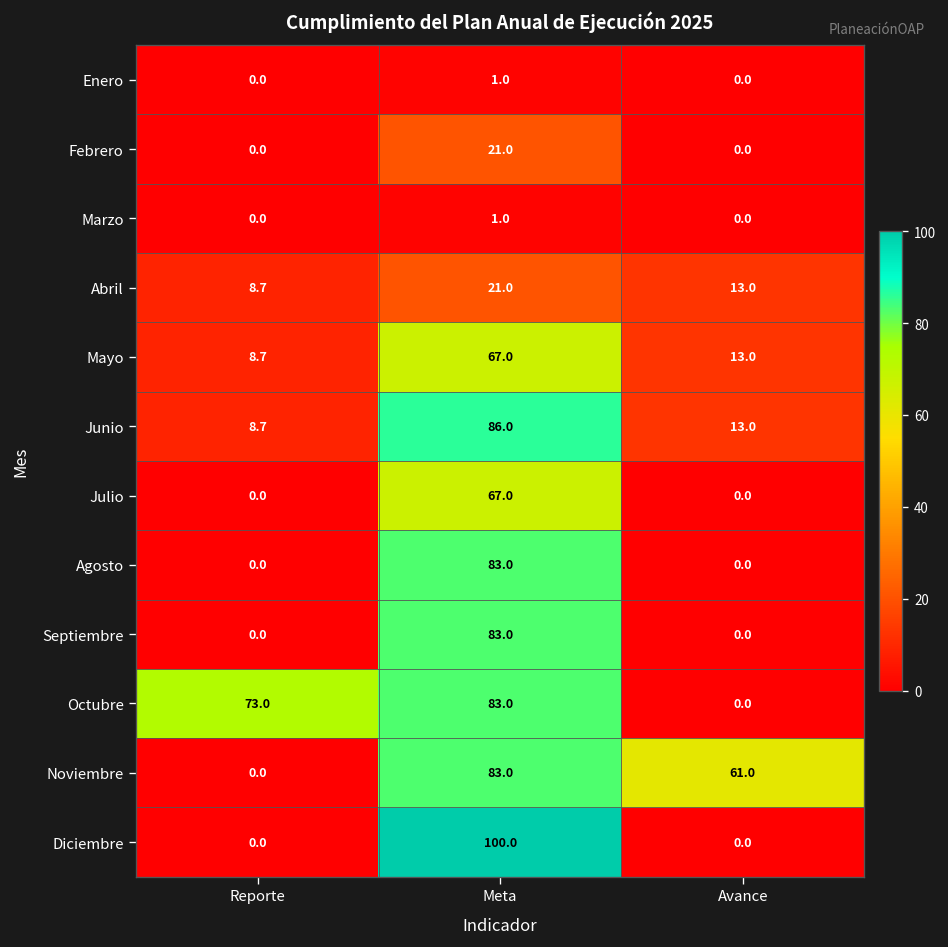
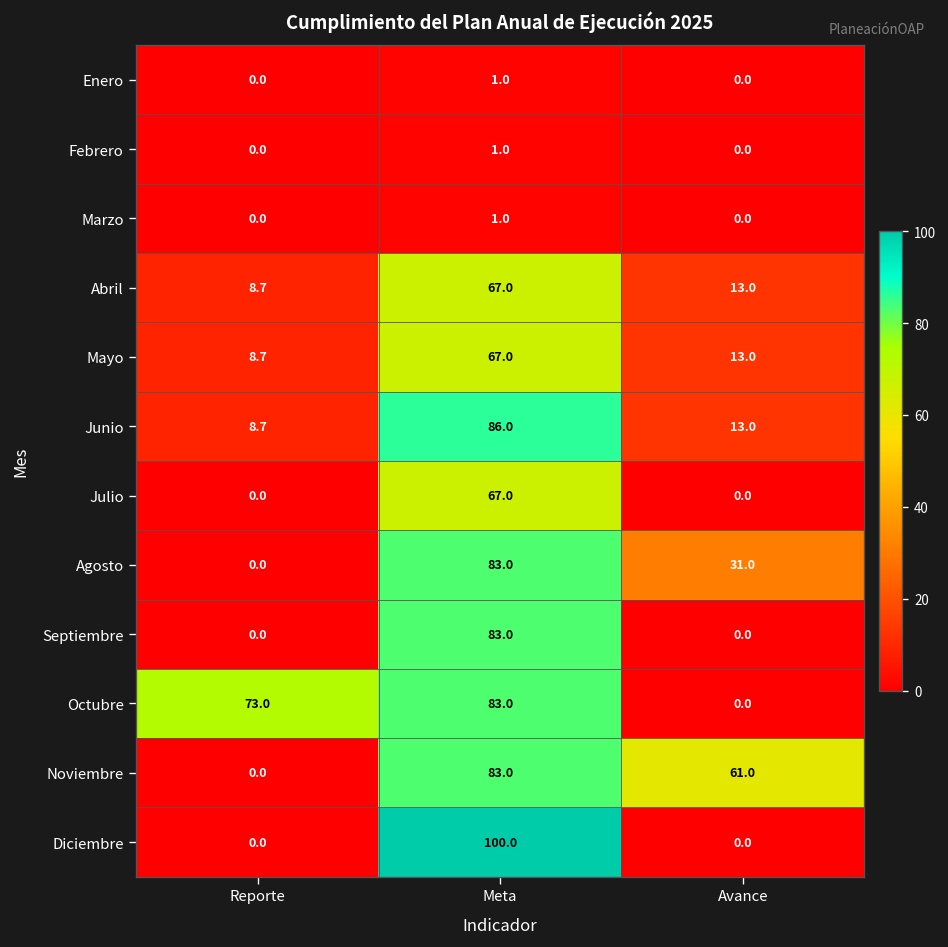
Febrero, Meta: 21.0 -> 1.0
Abril, Meta: 21.0 -> 67.0
Agosto, Avance: 0.0 -> 31.0
